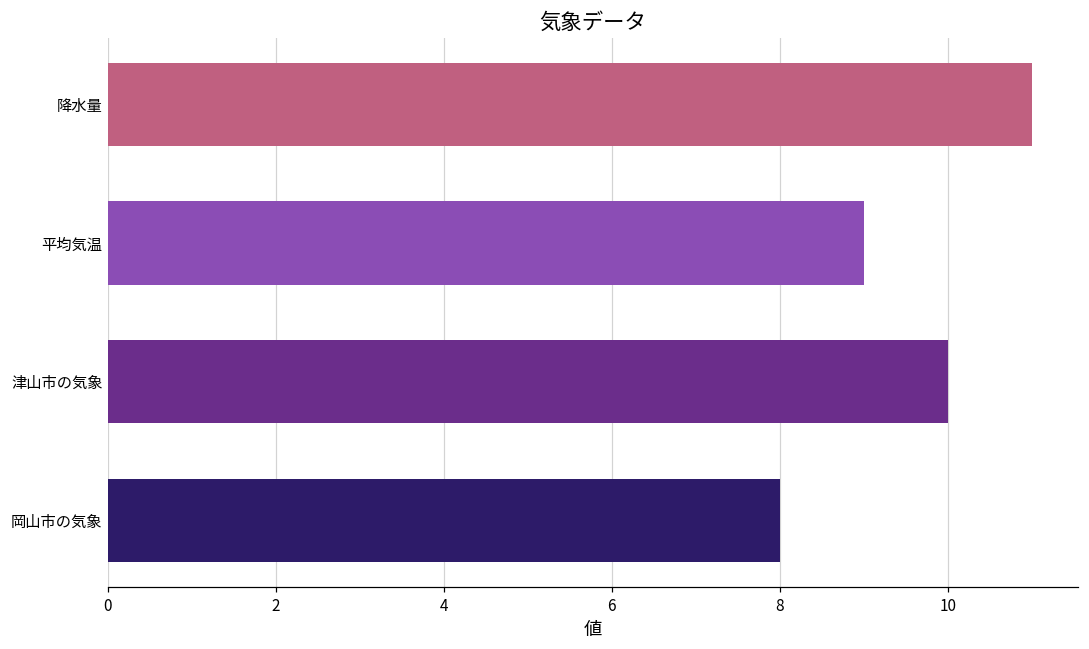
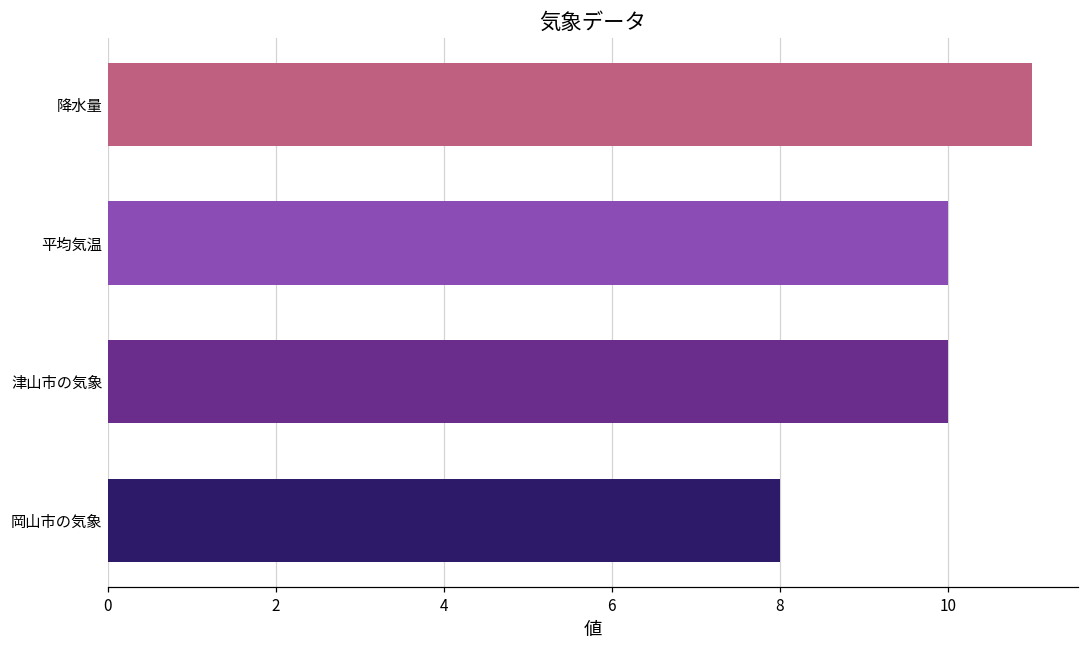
平均気温: 9 -> 10
